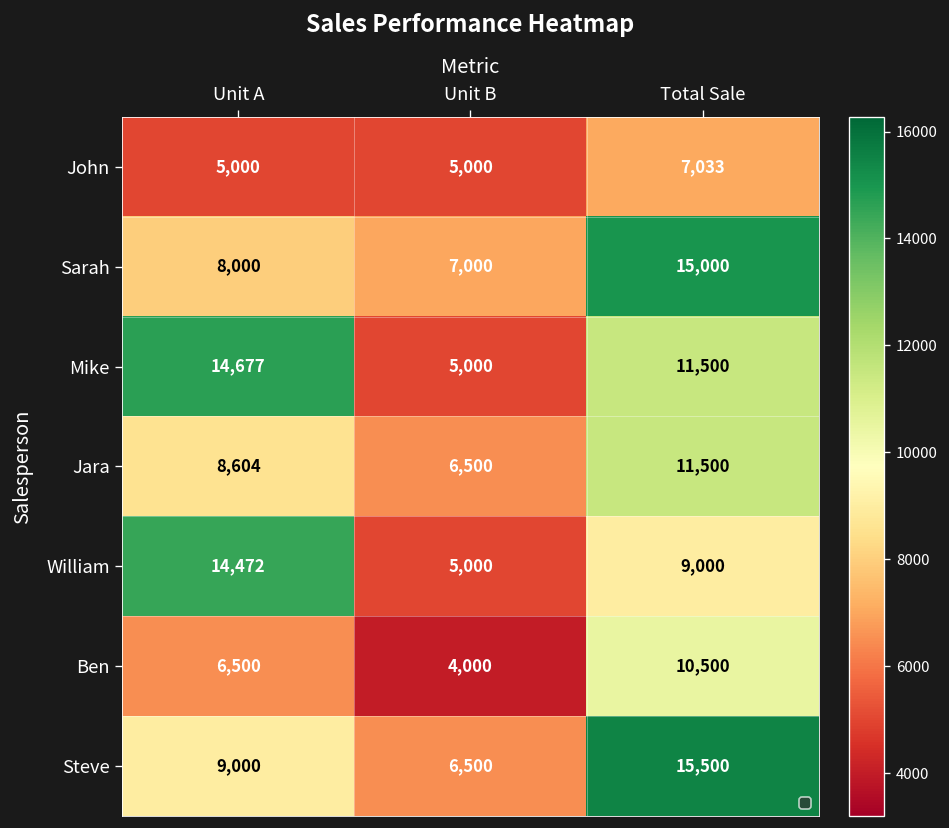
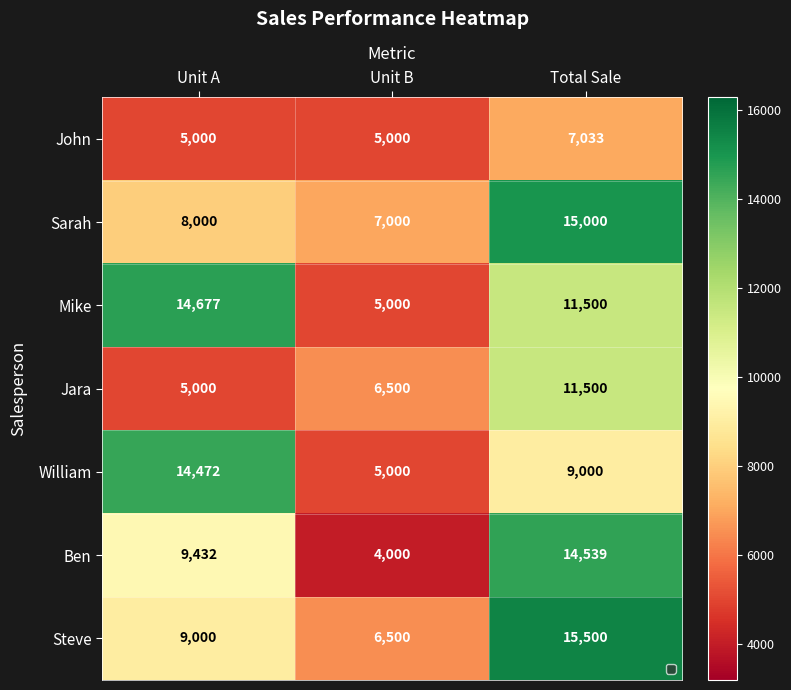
Jara, Unit A: 8,604 -> 5,000
Ben, Unit A: 6,500 -> 9,432
Ben, Total Sale: 10,500 -> 14,539
